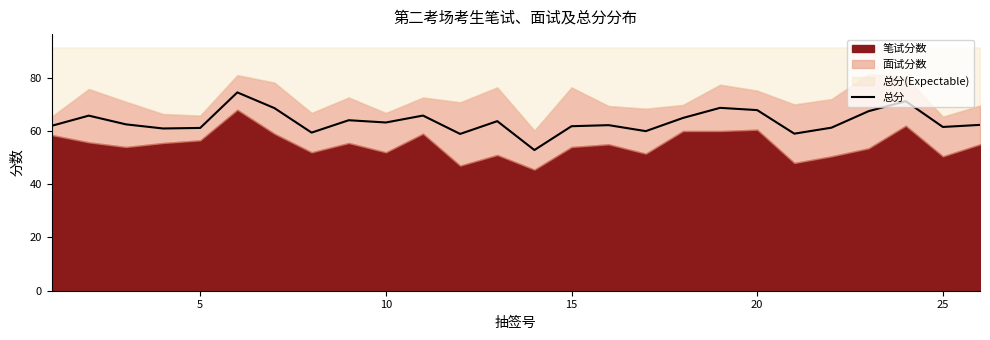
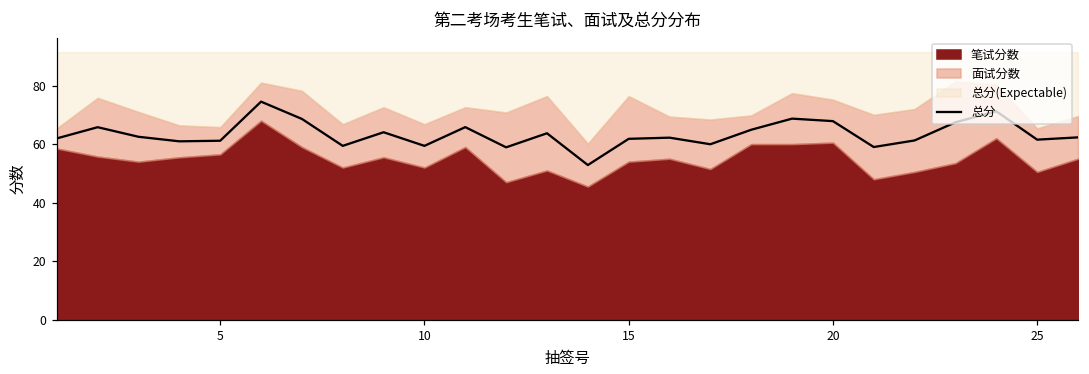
总分, 10: 63 -> 59
